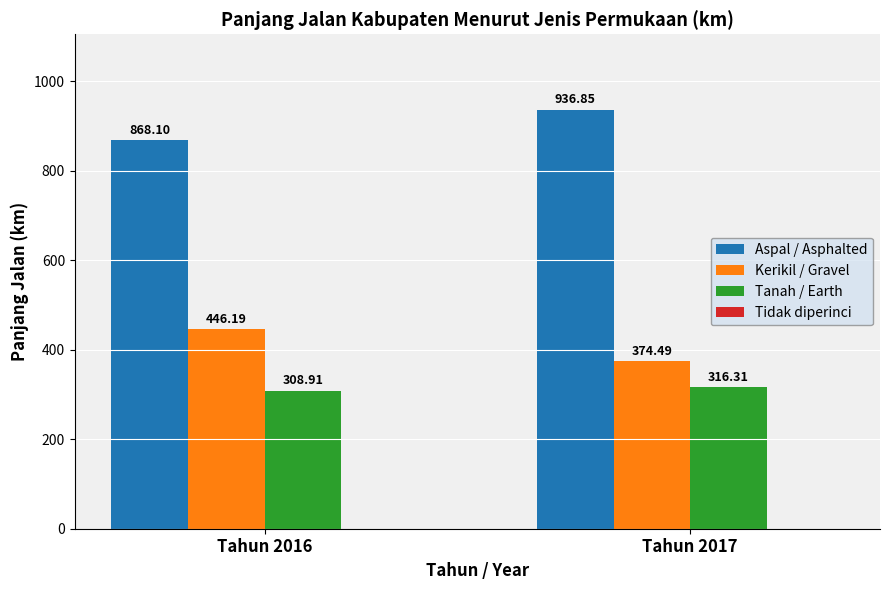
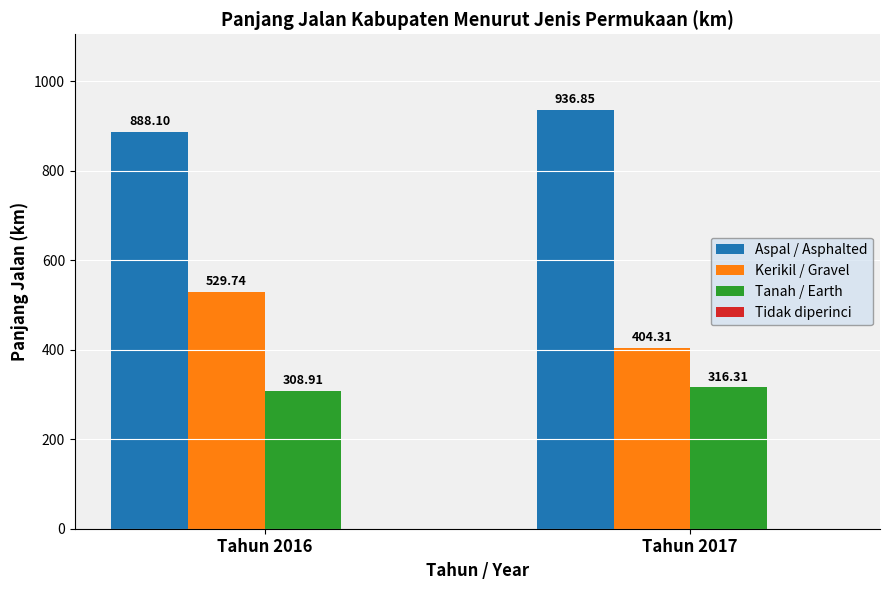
Aspal / Asphalted, Tahun 2016: 868.10 -> 888.10
Kerikil / Gravel, Tahun 2016: 446.19 -> 529.74
Kerikil / Gravel, Tahun 2017: 374.49 -> 404.31
